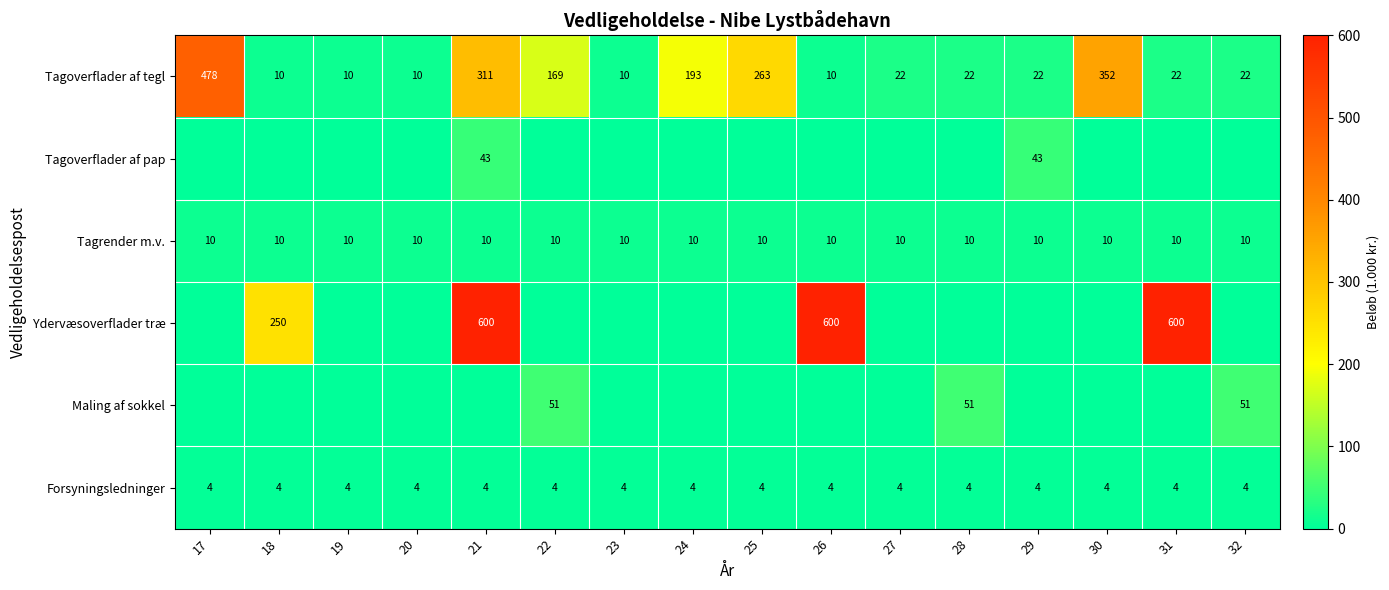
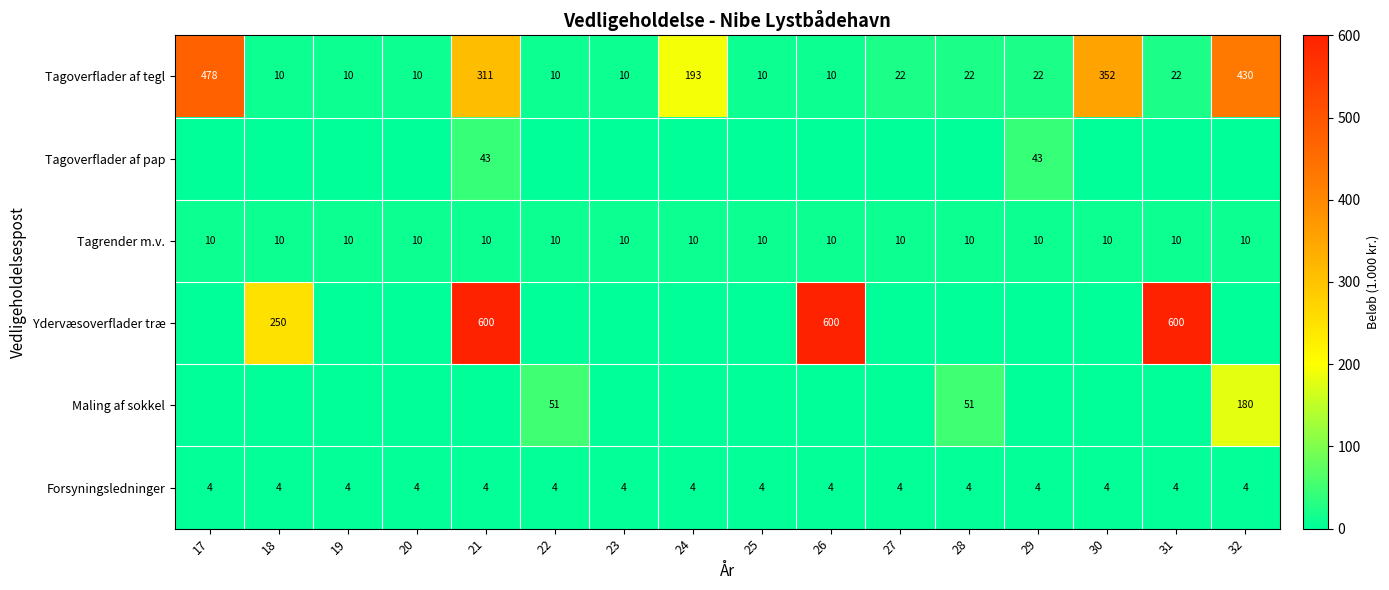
Tagoverflader af tegl, 22: 169 -> 10
Tagoverflader af tegl, 25: 263 -> 10
Tagoverflader af tegl, 32: 22 -> 430
Maling af sokkel, 32: 51 -> 180
